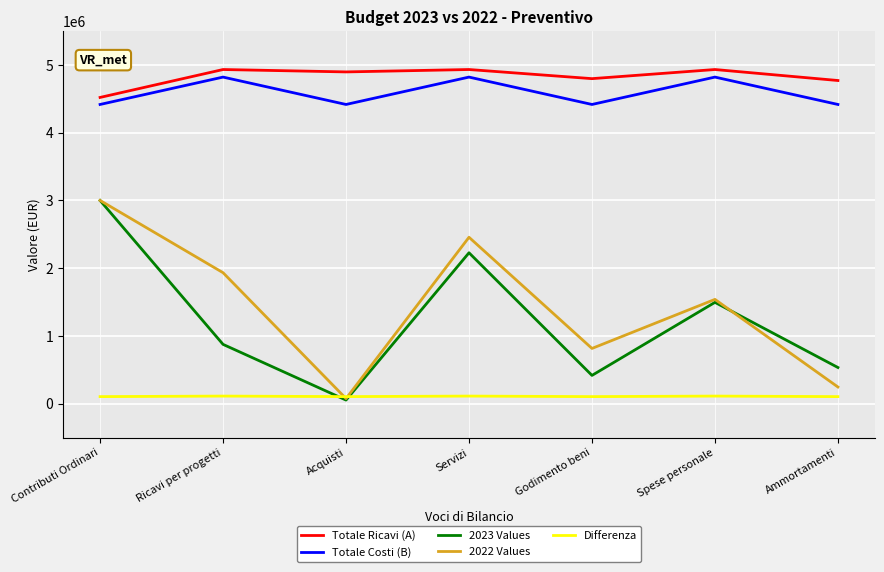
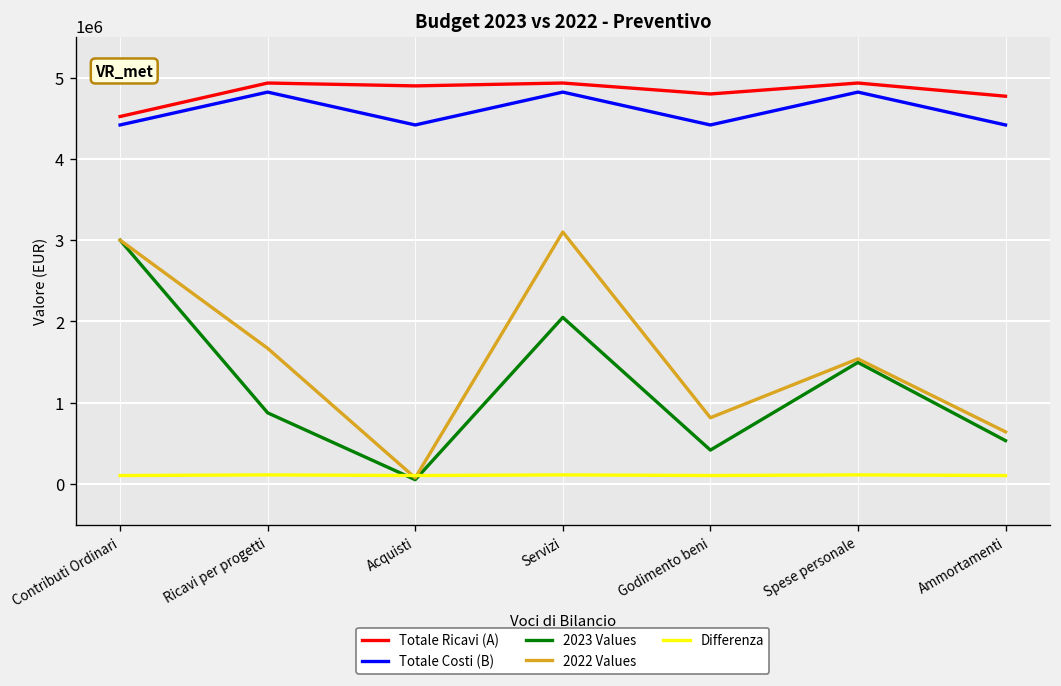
2022 Values, Ricavi per progetti: 1900000 -> 1700000
2023 Values, Servizi: 2200000 -> 2000000
2022 Values, Servizi: 2500000 -> 3100000
2022 Values, Ammortamenti: 200000 -> 600000
